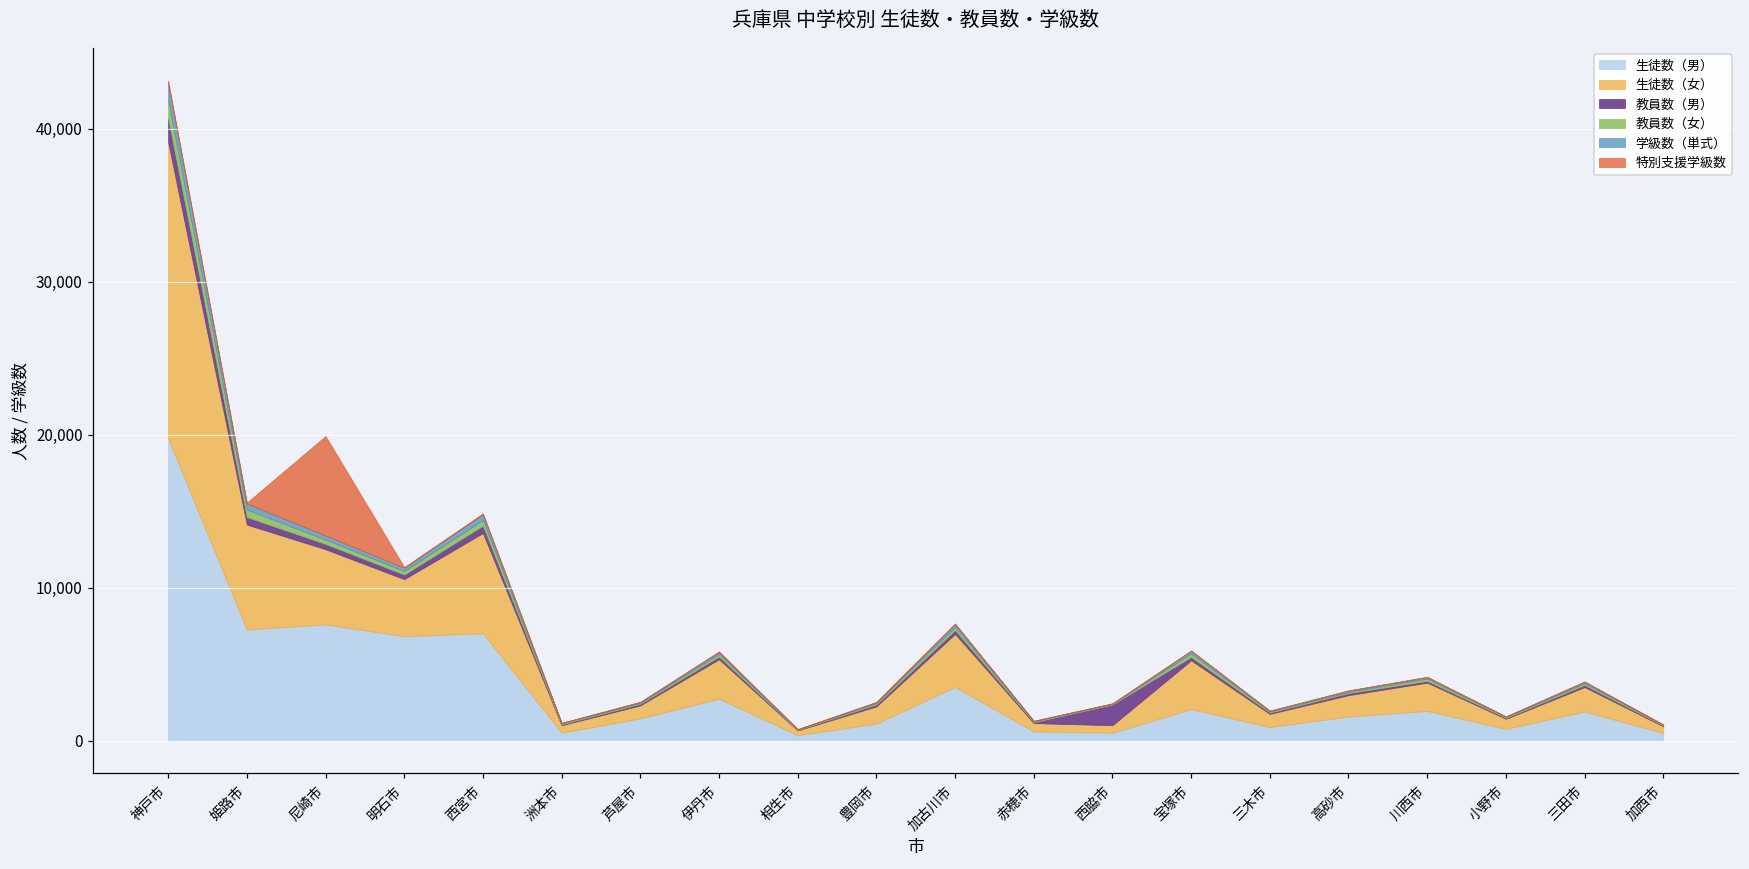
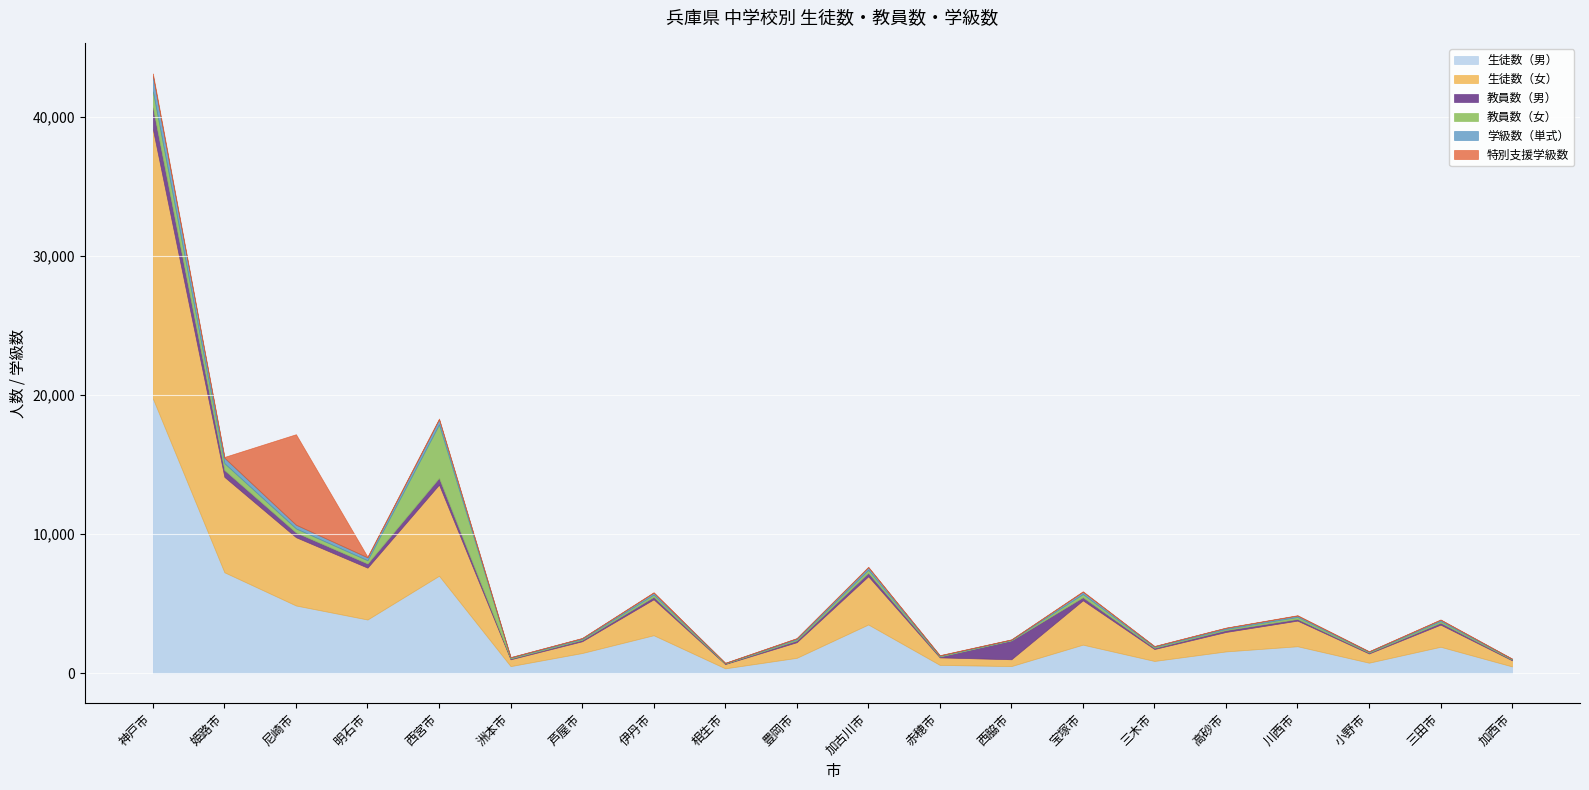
生徒数（男）, 尼崎市: 7,600 -> 4,900
生徒数（男）, 明石市: 6,800 -> 3,900
教員数（女）, 西宮市: 400 -> 3,800
